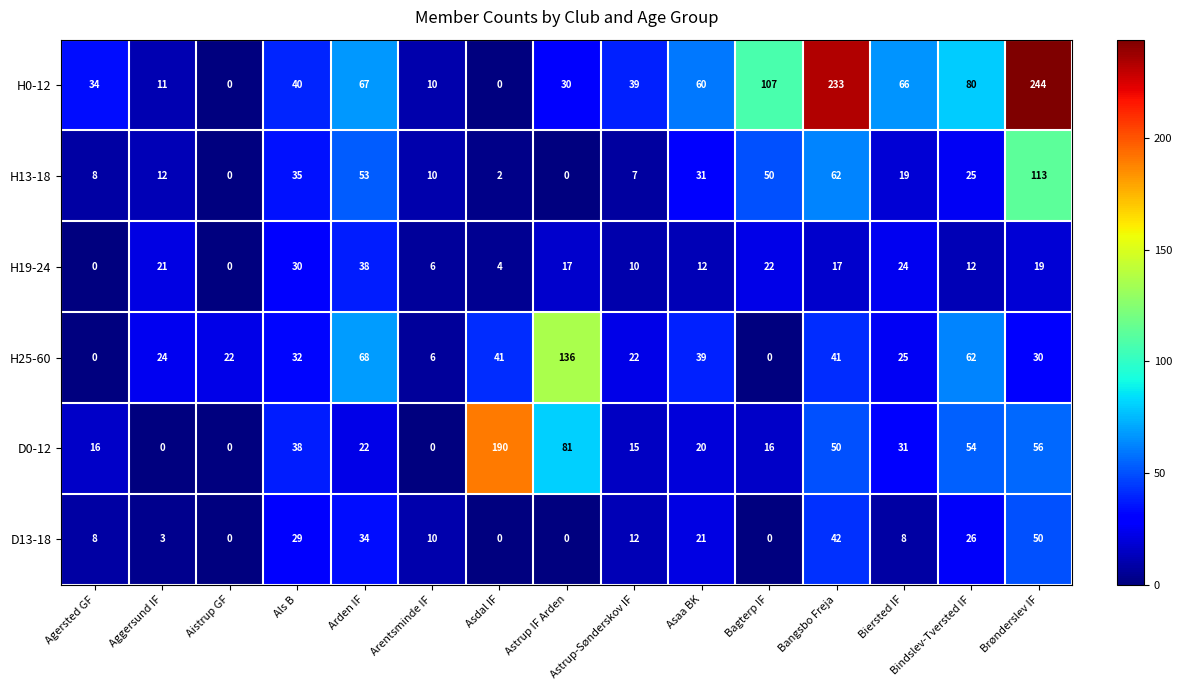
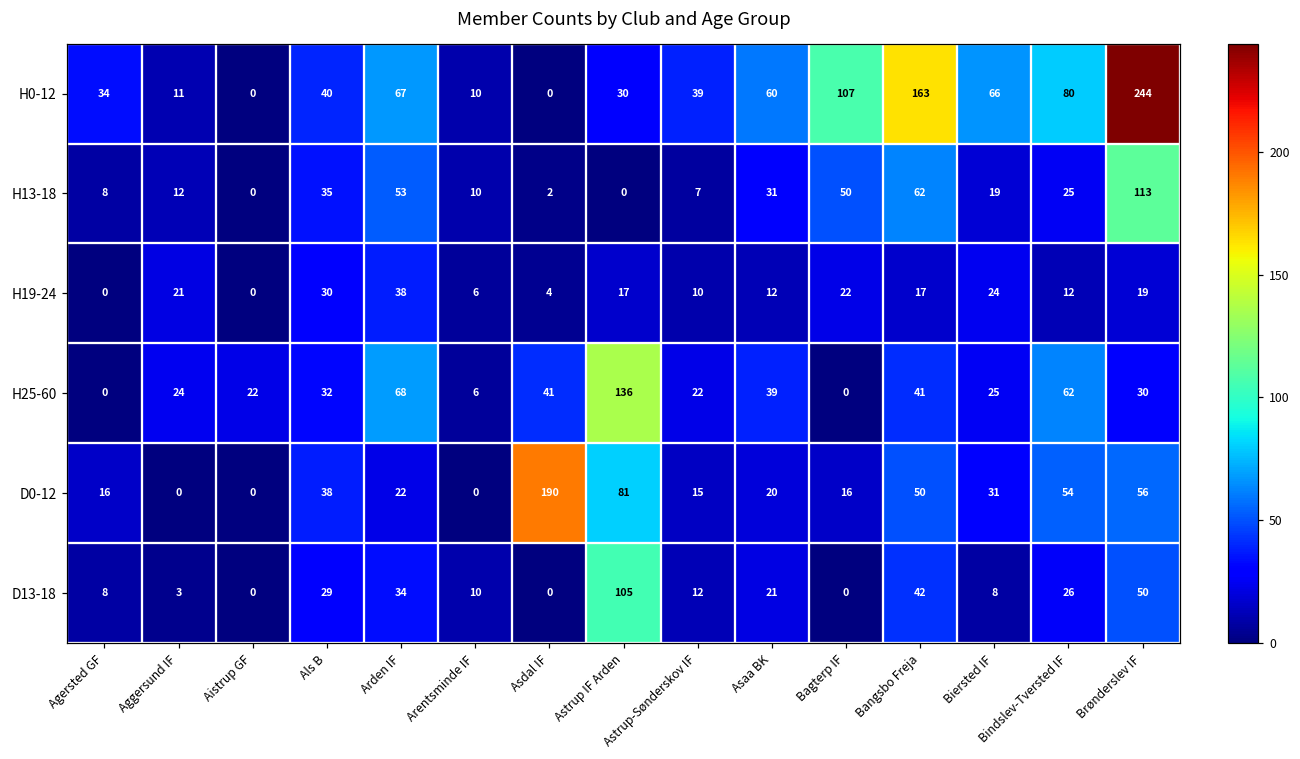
H0-12, Bangsbo Freja: 233 -> 163
D13-18, Astrup IF Arden: 0 -> 105
